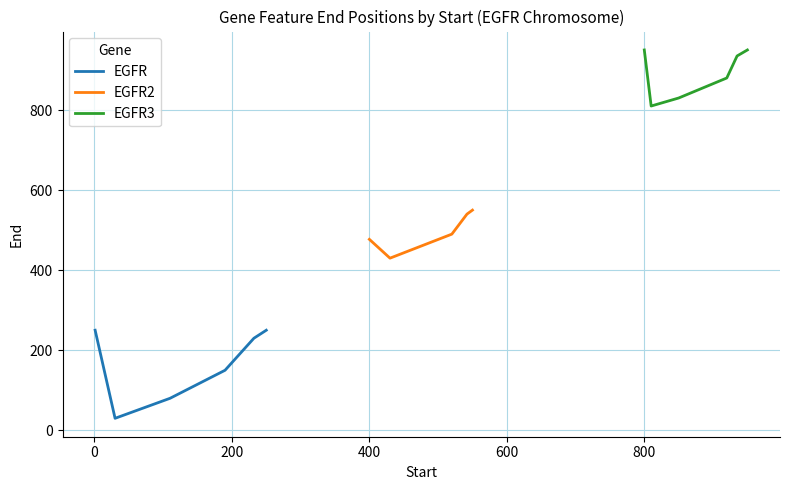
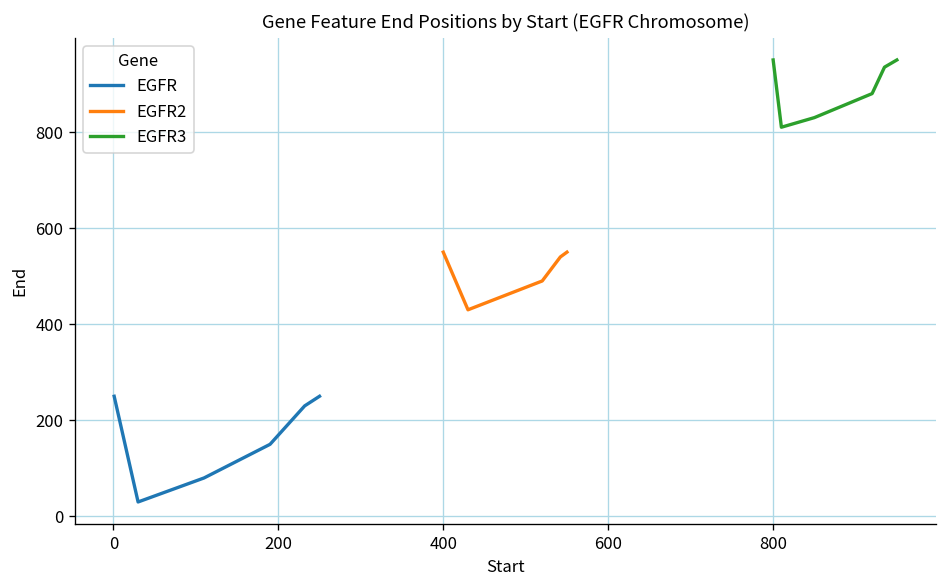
EGFR2, 400: 480 -> 550
